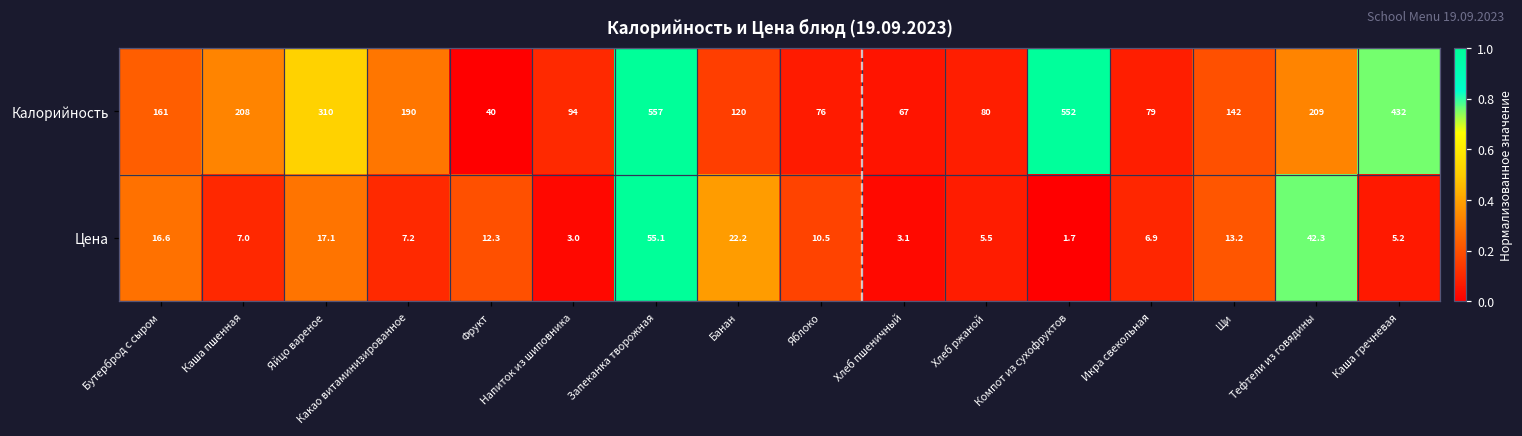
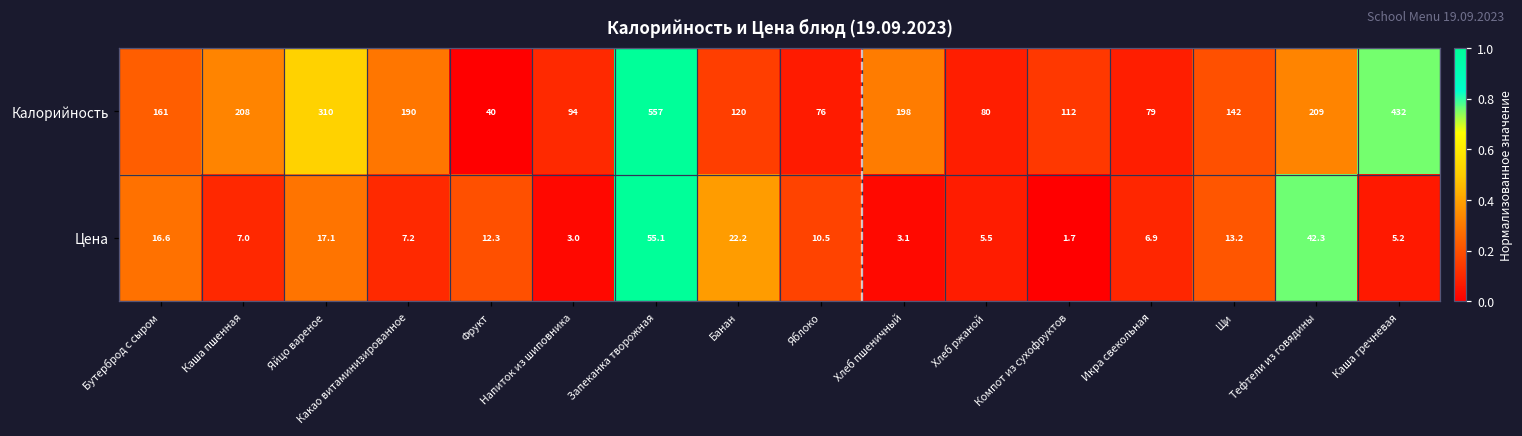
Калорийность, Хлеб пшеничный: 67 -> 198
Калорийность, Компот из сухофруктов: 552 -> 112
